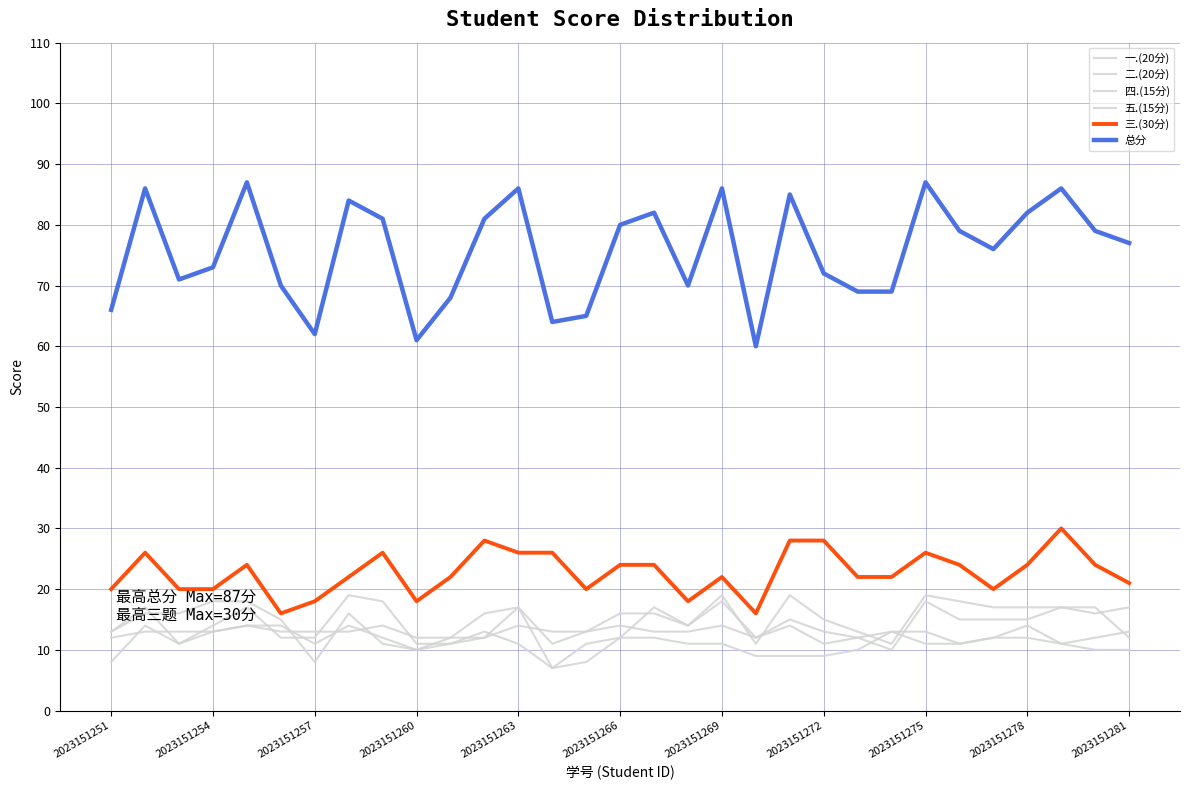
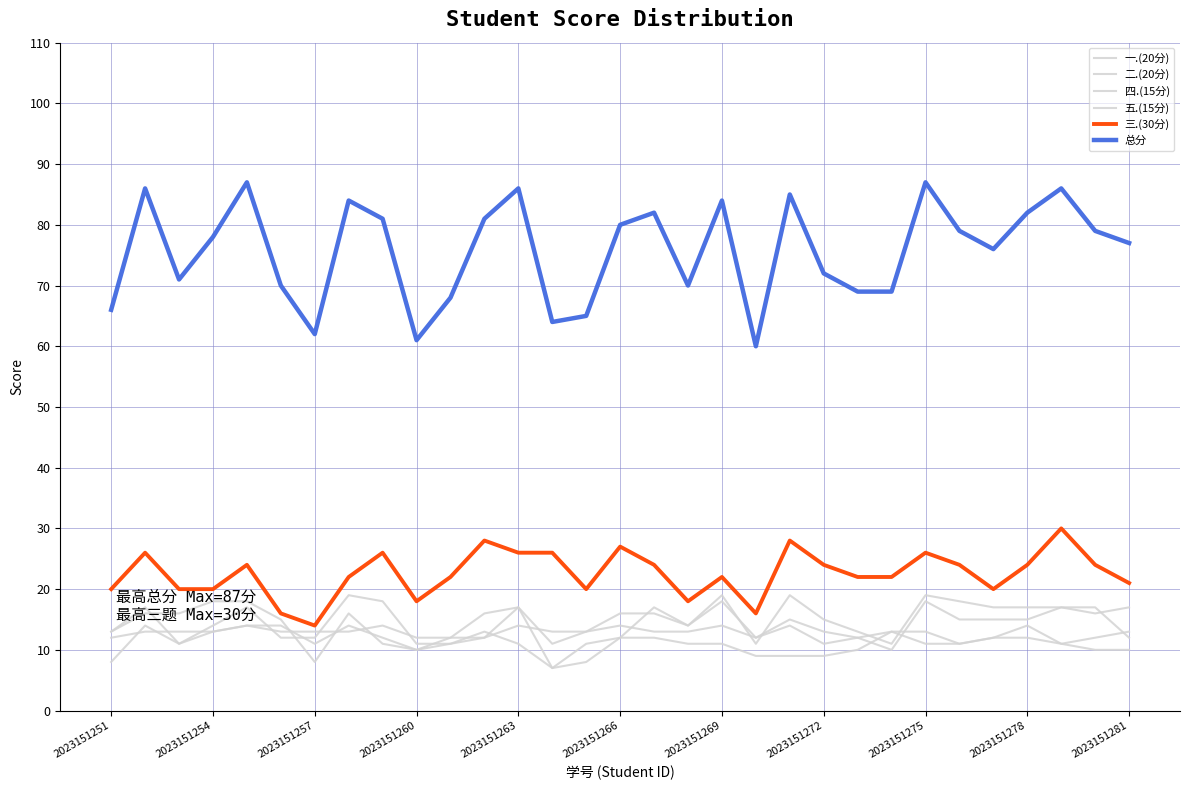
总分, 2023151254: 73 -> 78
三.(30分), 2023151257: 18 -> 14
三.(30分), 2023151266: 24 -> 27
总分, 2023151269: 86 -> 84
三.(30分), 2023151272: 28 -> 24
